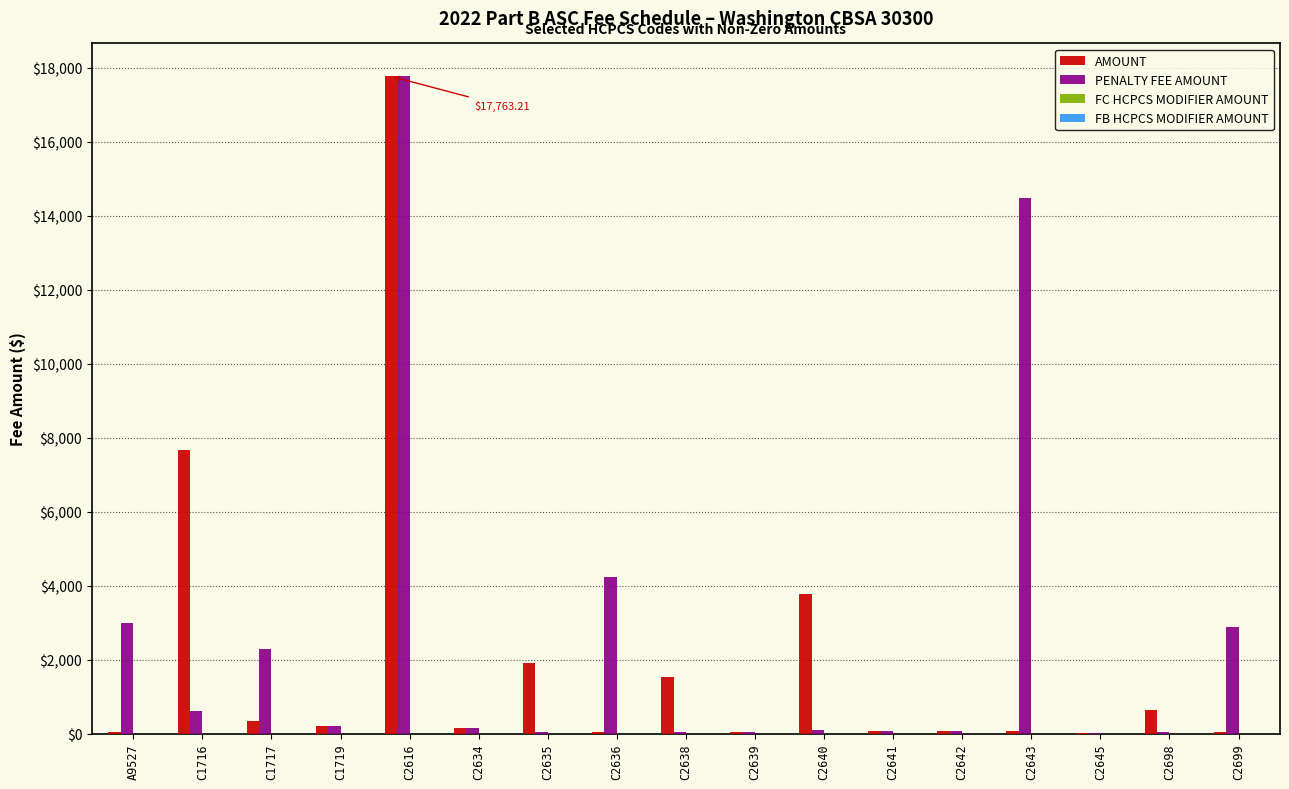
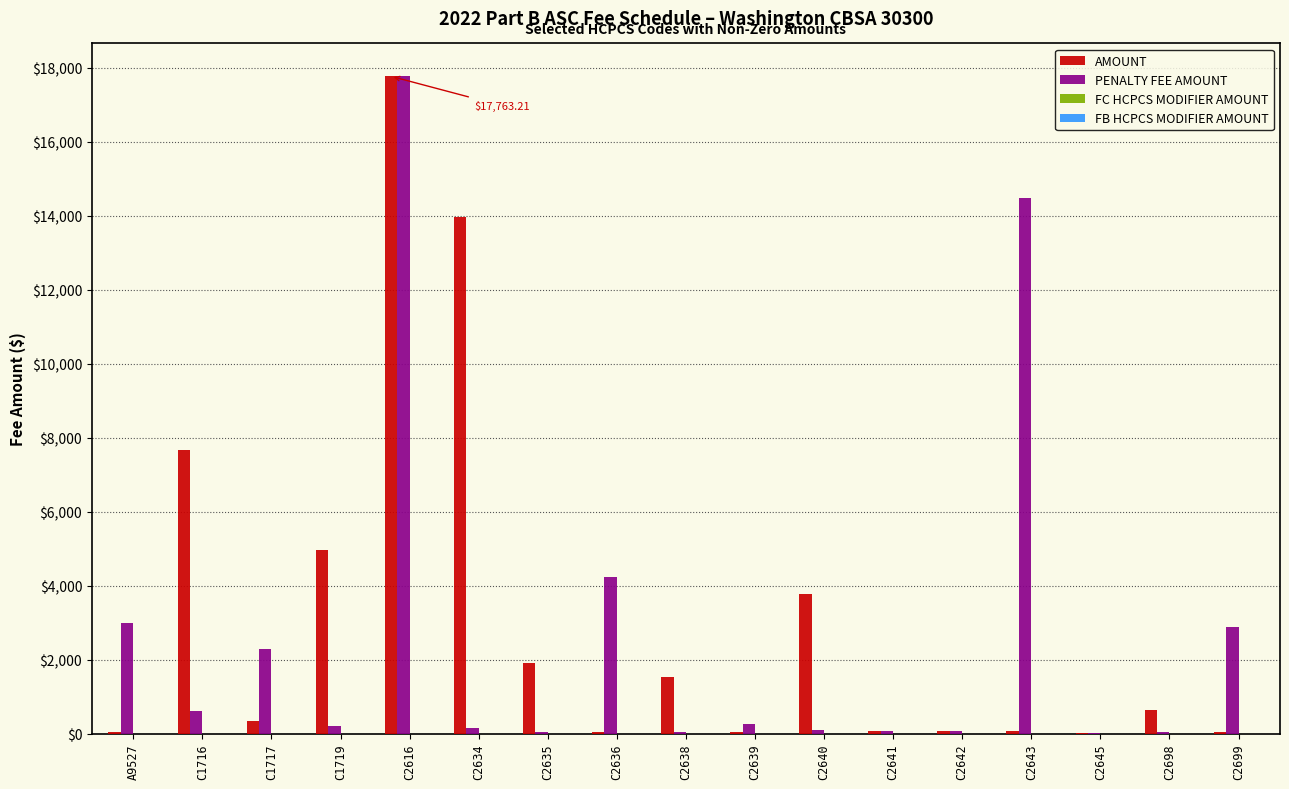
AMOUNT, C1719: $200 -> $5,000
AMOUNT, C2634: $200 -> $14,000
PENALTY FEE AMOUNT, C2639: $0 -> $300
